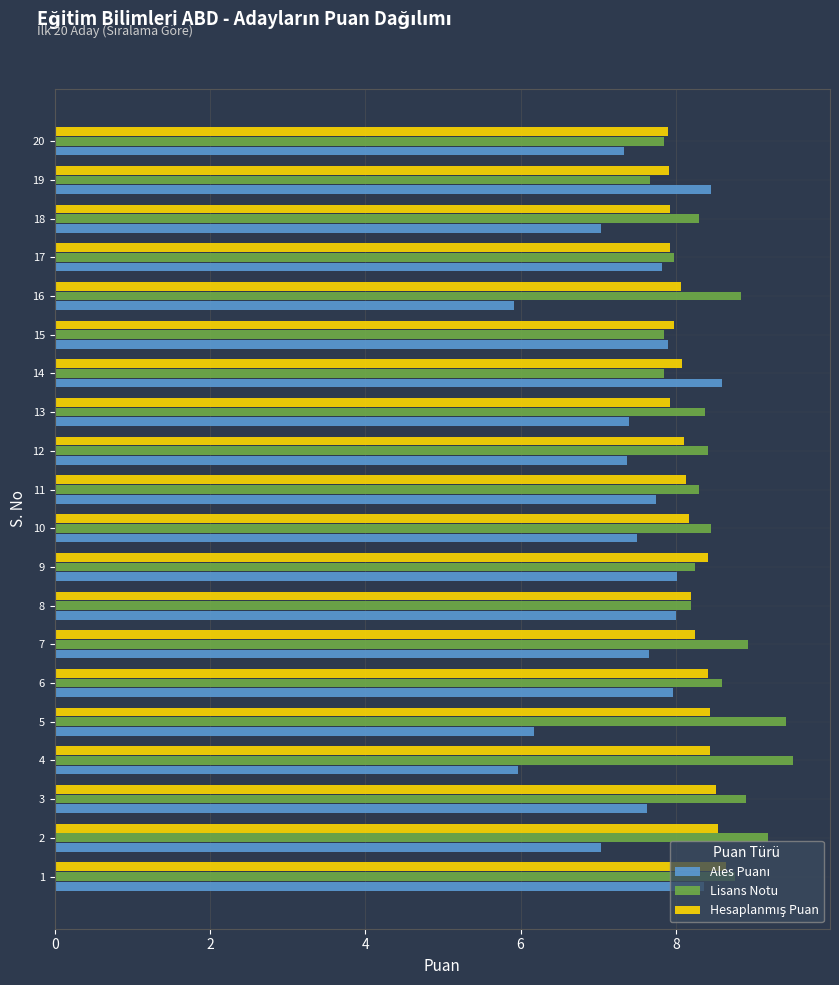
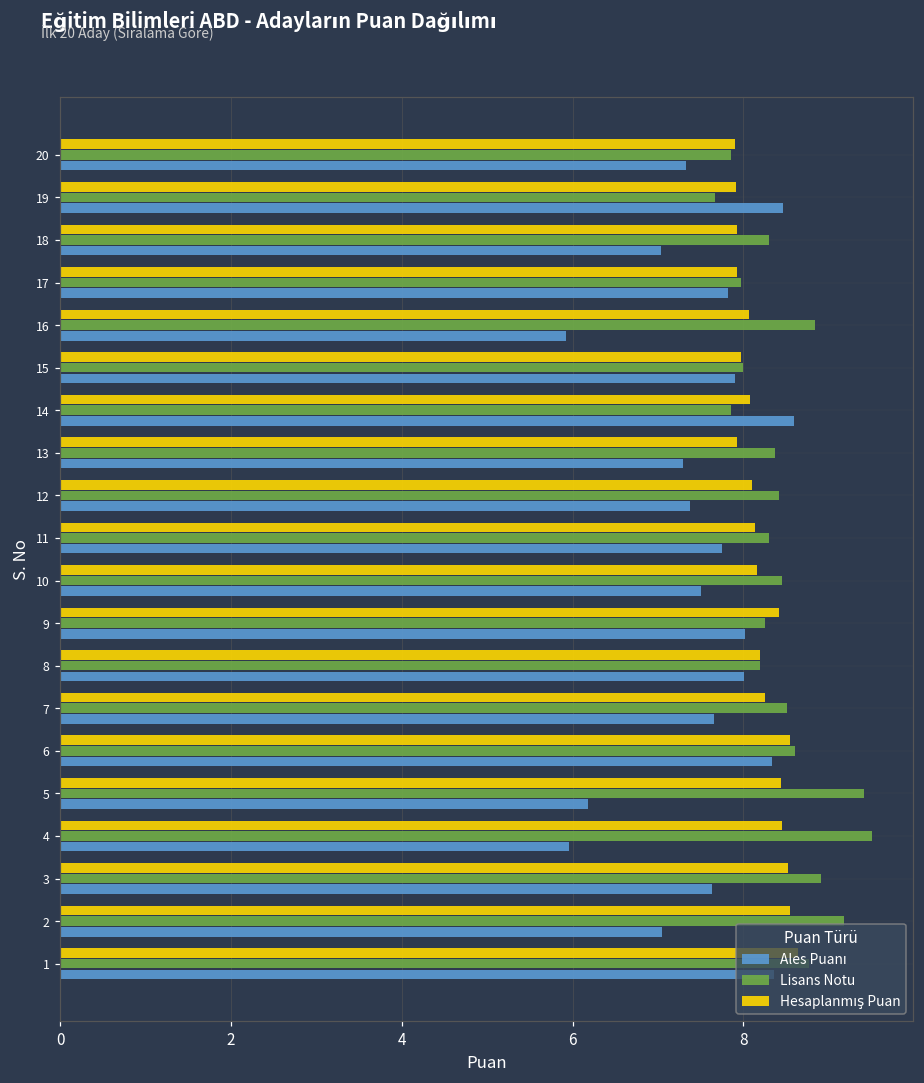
Lisans Notu, 15: 7.8 -> 8.0
Ales Puanı, 13: 7.4 -> 7.3
Lisans Notu, 7: 8.9 -> 8.5
Hesaplanmış Puan, 6: 8.4 -> 8.6
Ales Puanı, 6: 8.0 -> 8.3
